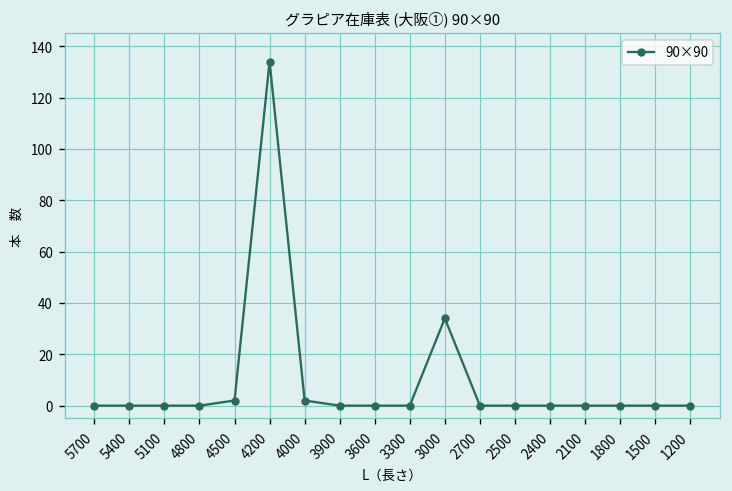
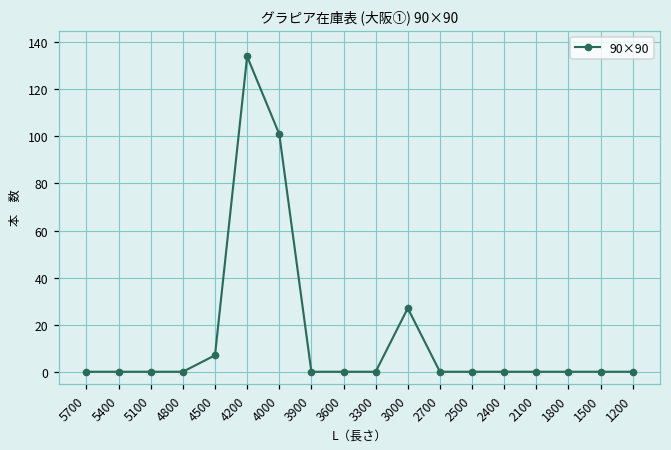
4500: 2 -> 7
4000: 2 -> 101
3000: 34 -> 27
